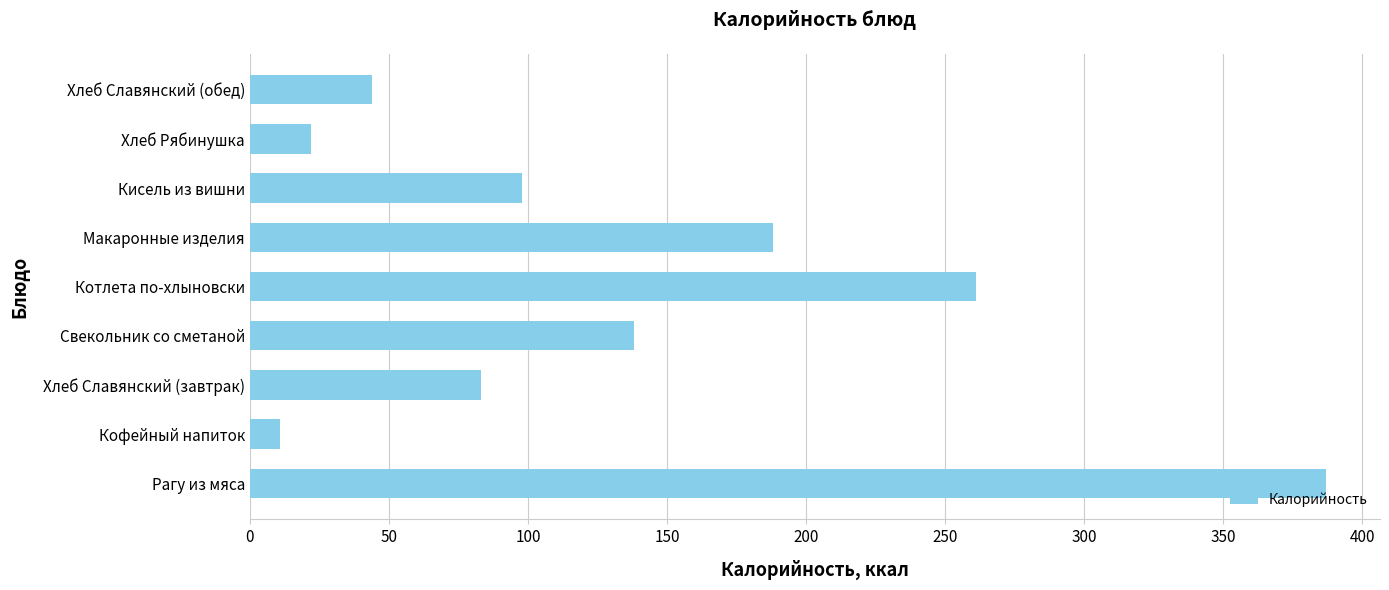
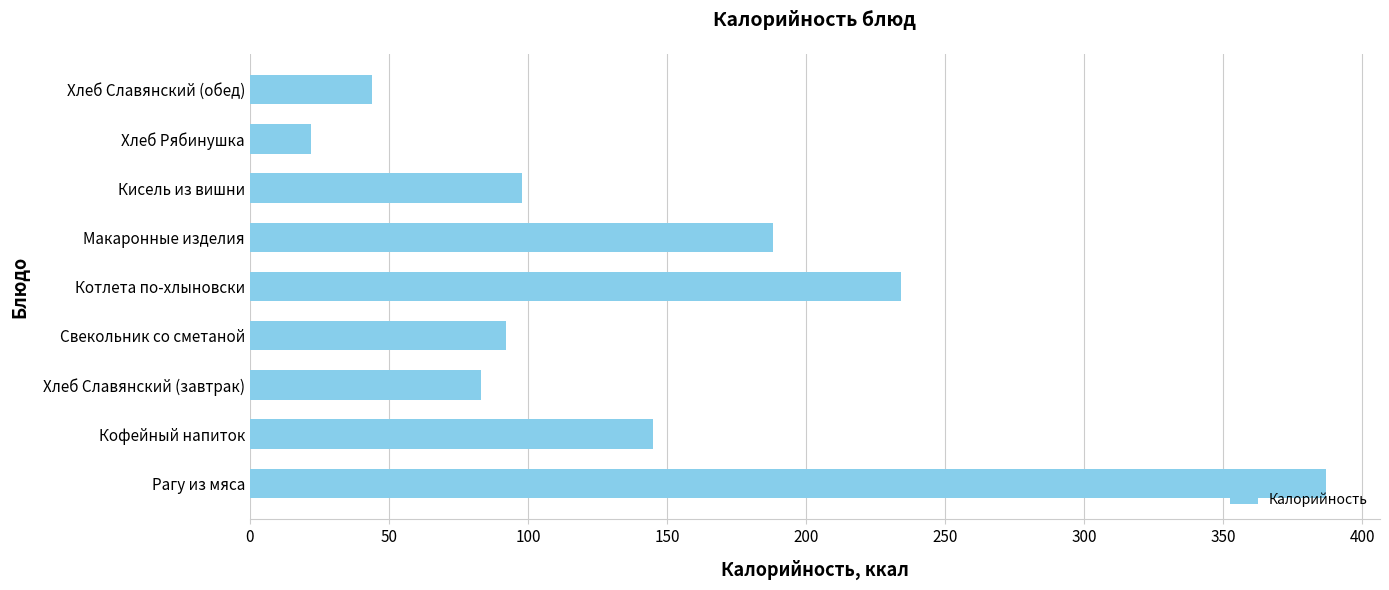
Котлета по-хлыновски: 261 -> 234
Свекольник со сметаной: 138 -> 92
Кофейный напиток: 11 -> 145
